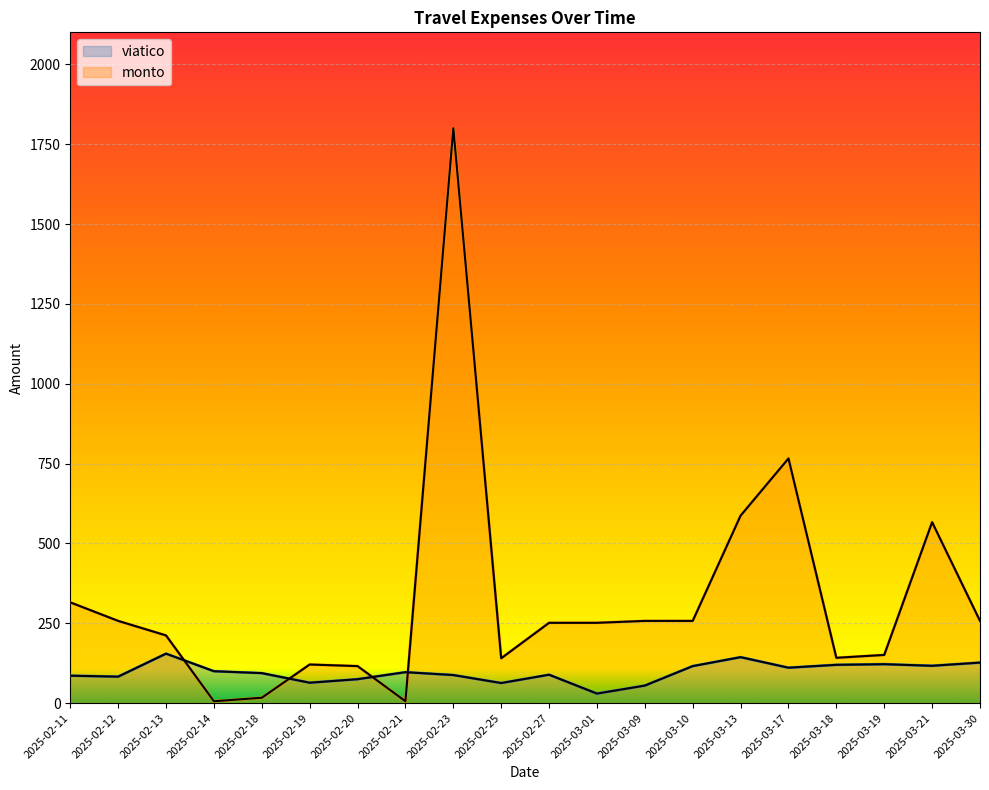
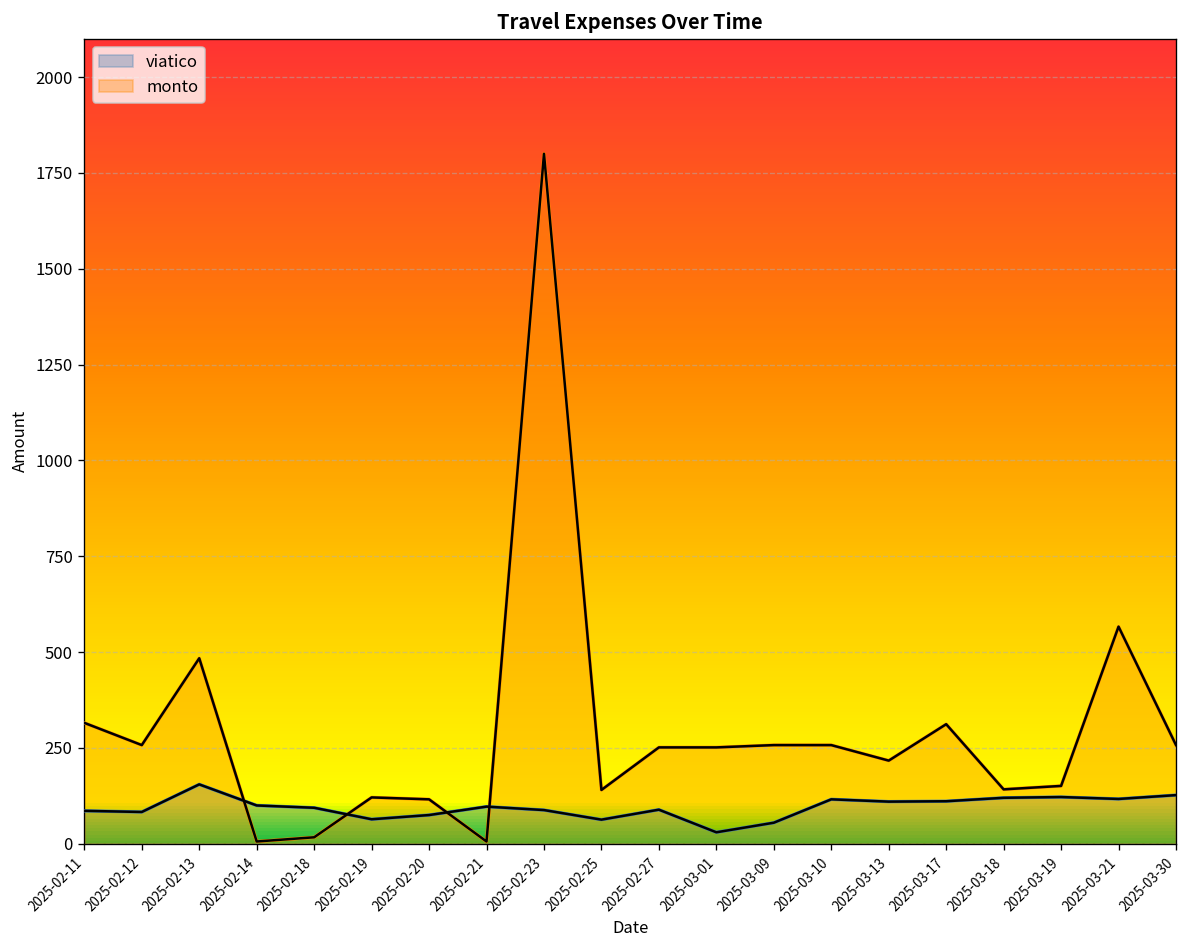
monto, 2025-02-13: 210 -> 480
viatico, 2025-03-13: 140 -> 110
monto, 2025-03-13: 590 -> 220
monto, 2025-03-17: 770 -> 310
